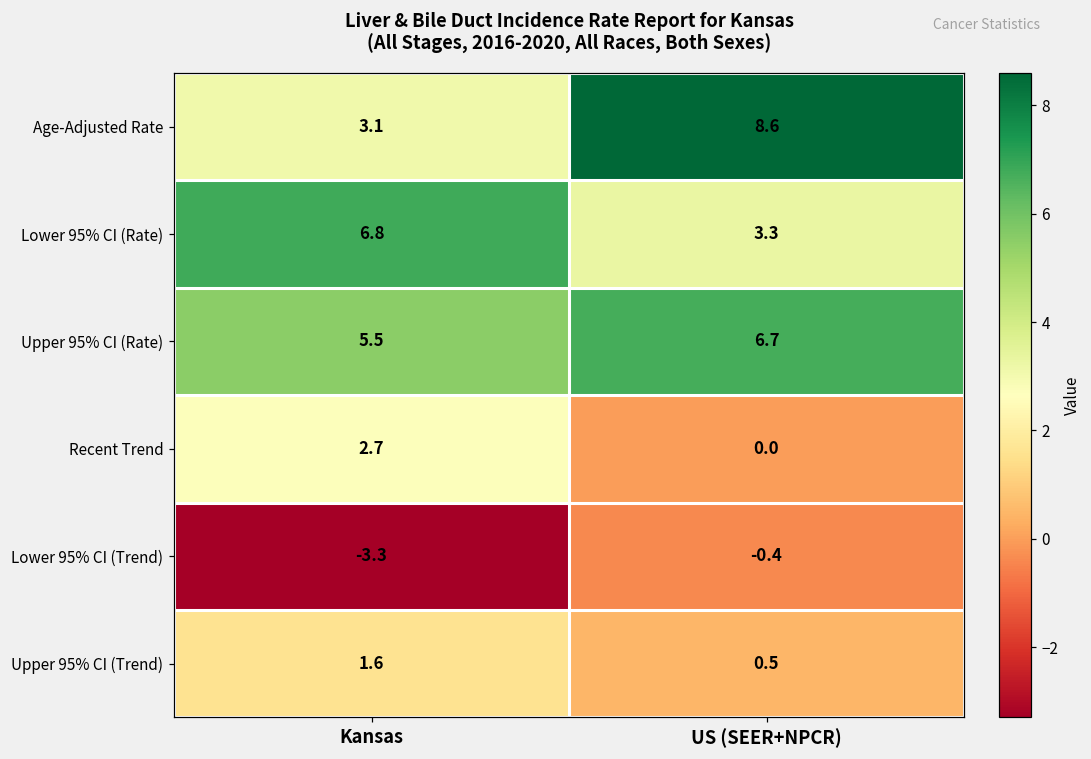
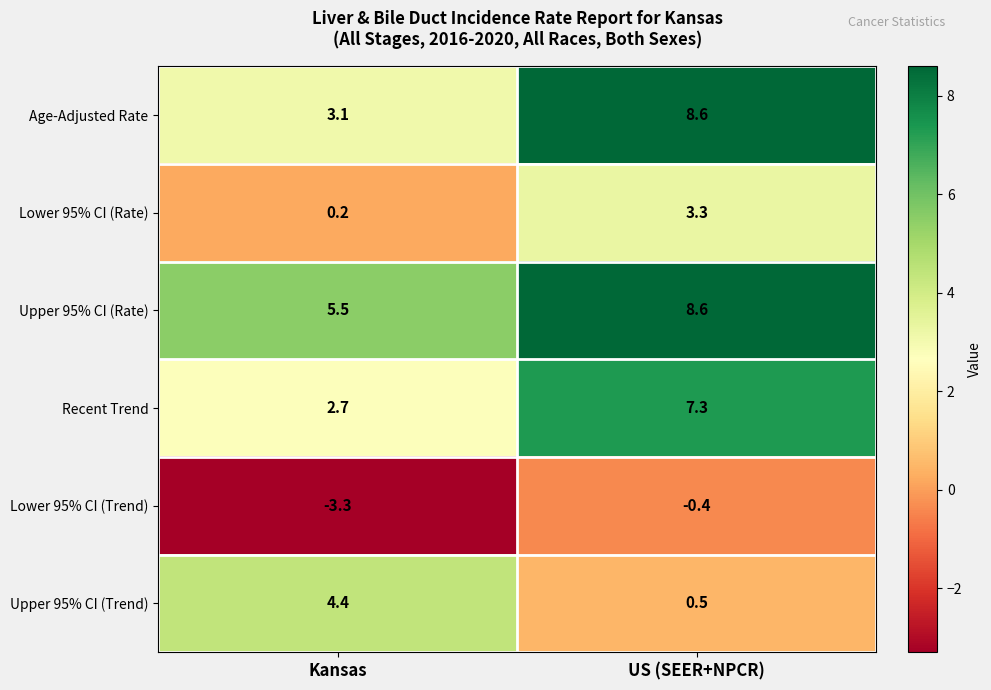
Lower 95% CI (Rate), Kansas: 6.8 -> 0.2
Upper 95% CI (Rate), US (SEER+NPCR): 6.7 -> 8.6
Recent Trend, US (SEER+NPCR): 0.0 -> 7.3
Upper 95% CI (Trend), Kansas: 1.6 -> 4.4
